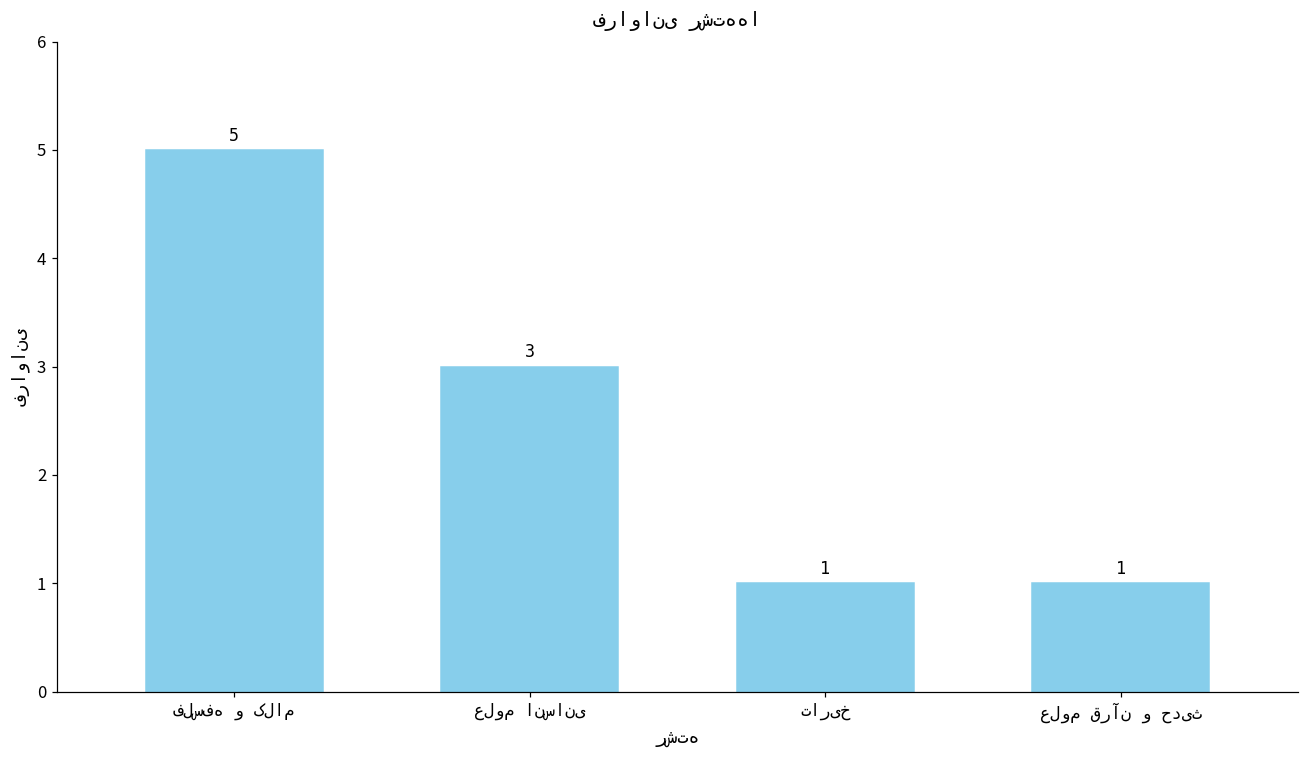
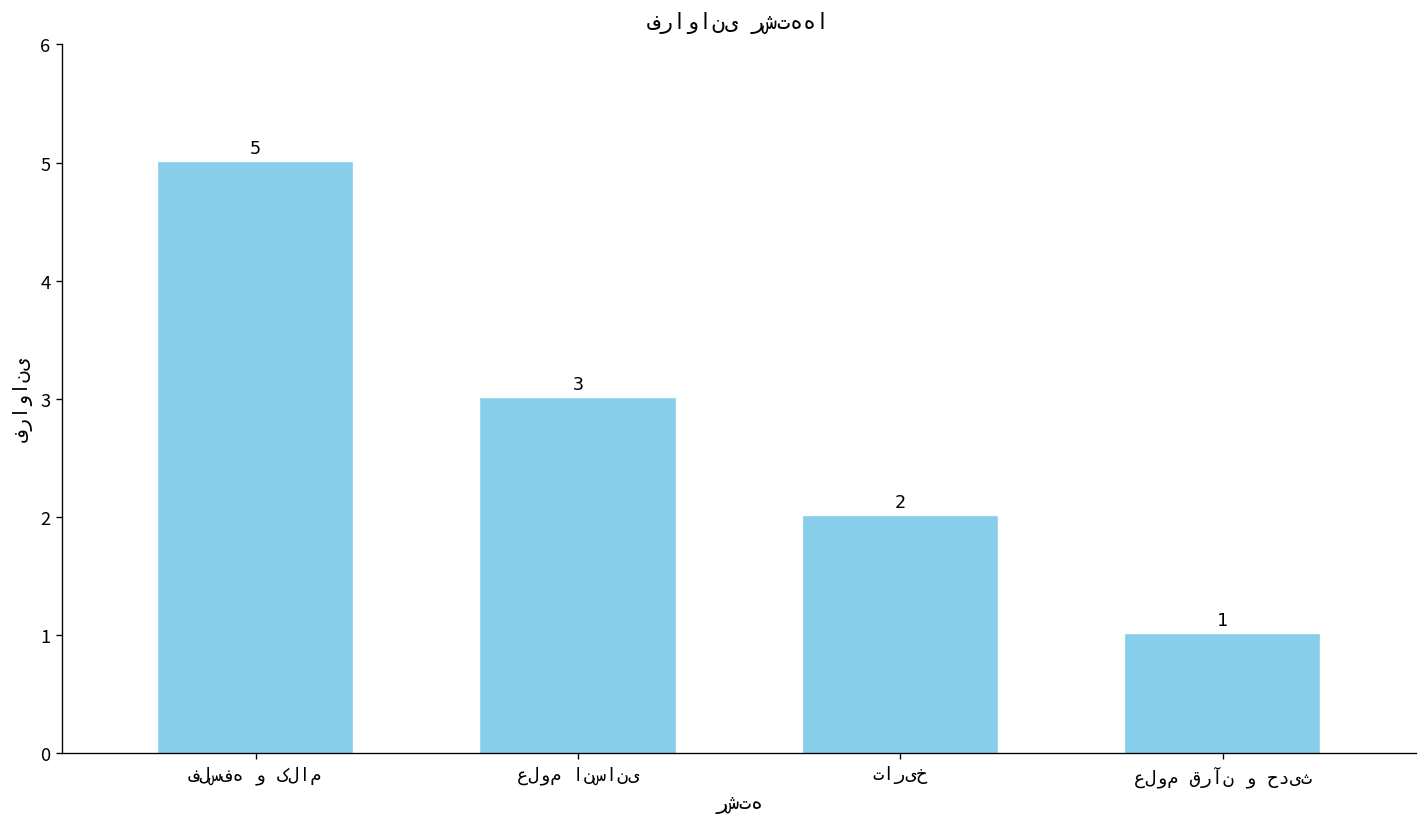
تاریخ: 1 -> 2
